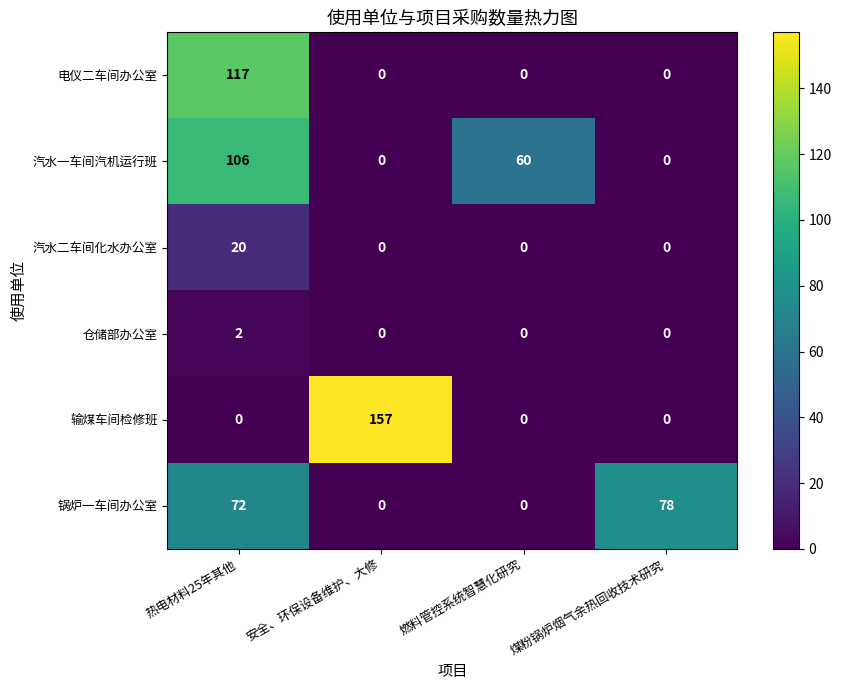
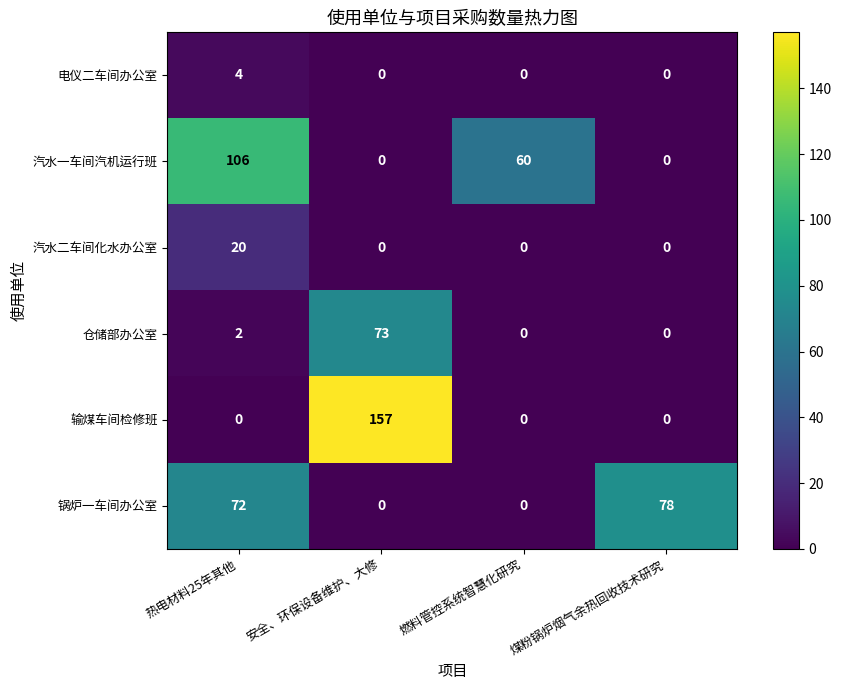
电仪二车间办公室, 热电材料25年其他: 117 -> 4
仓储部办公室, 安全、环保设备维护、大修: 0 -> 73
